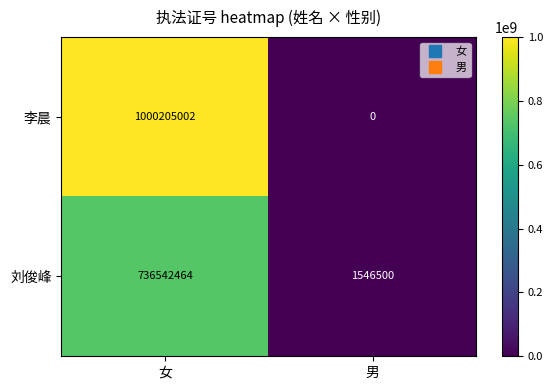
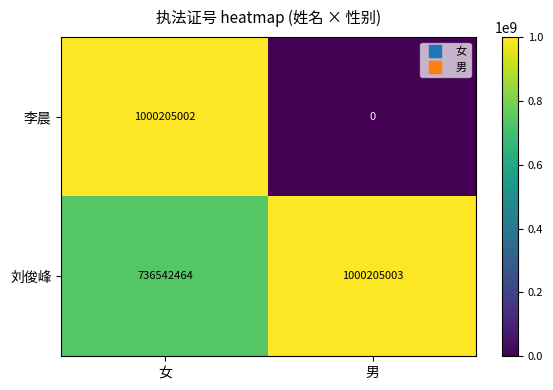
刘俊峰, 男: 1546500 -> 1000205003
